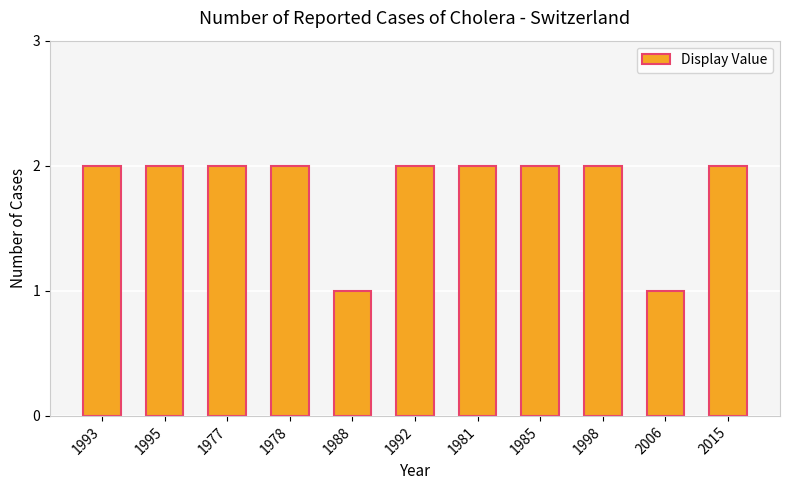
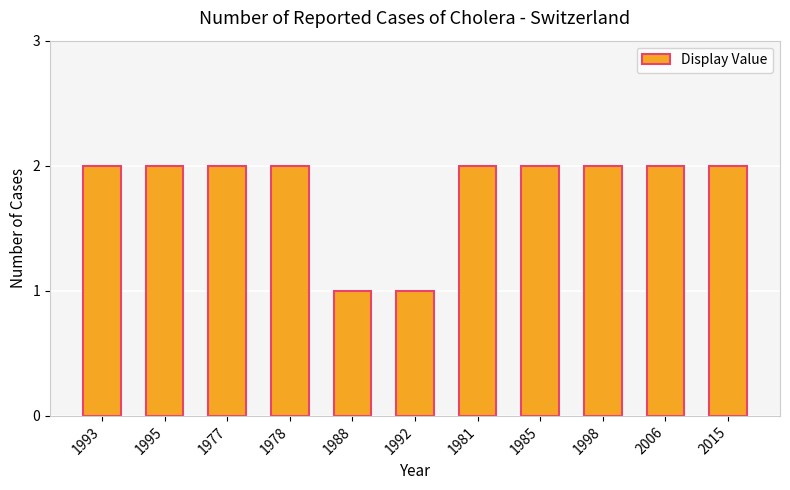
1992: 2 -> 1
2006: 1 -> 2
